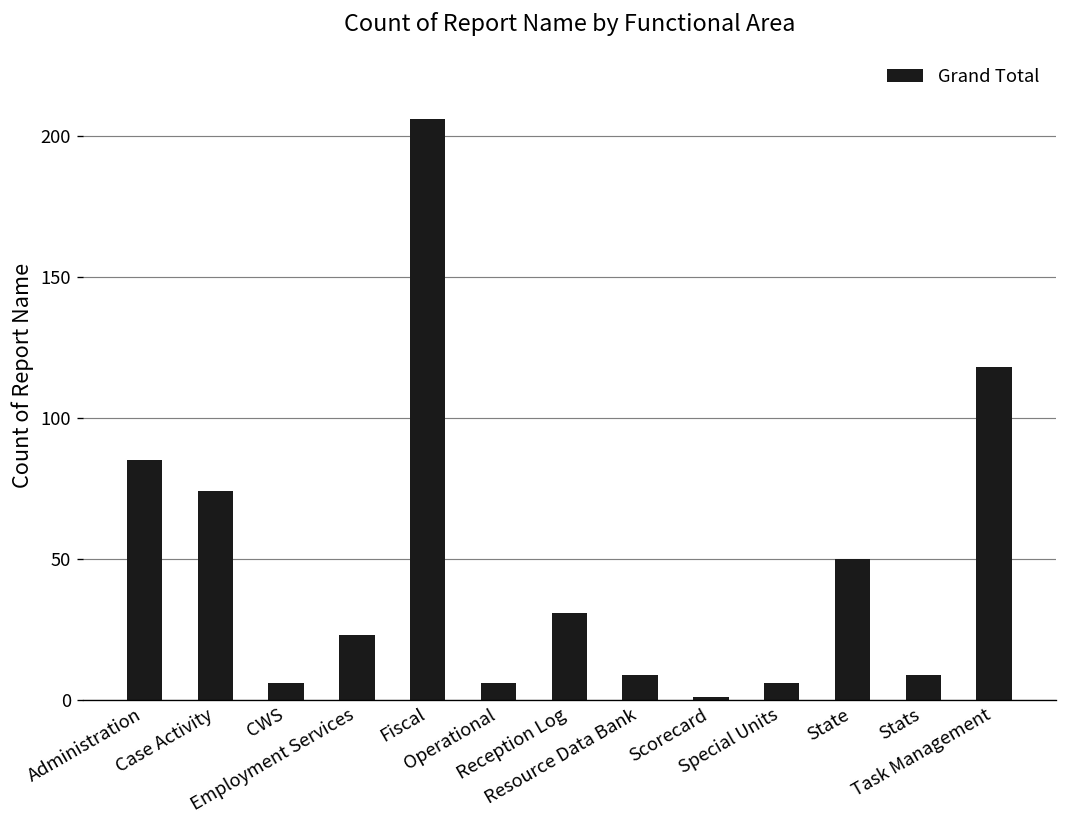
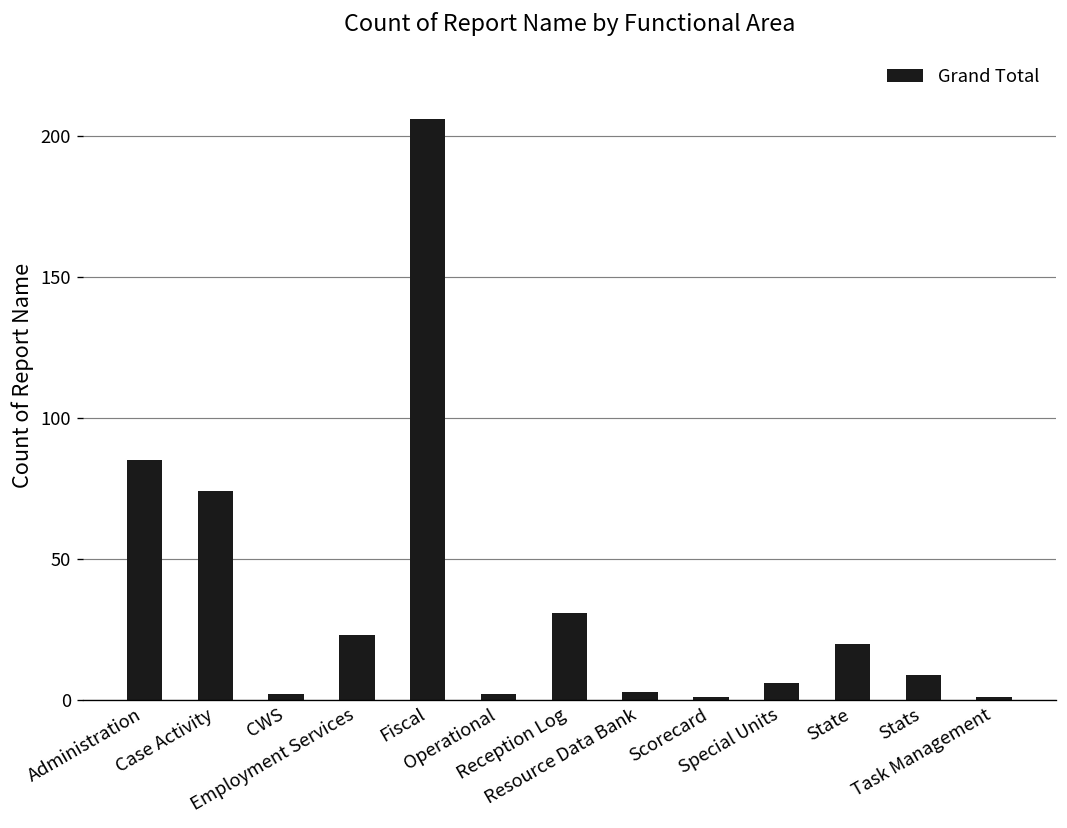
CWS: 6 -> 2
Operational: 6 -> 2
Resource Data Bank: 9 -> 3
State: 50 -> 20
Task Management: 118 -> 1
